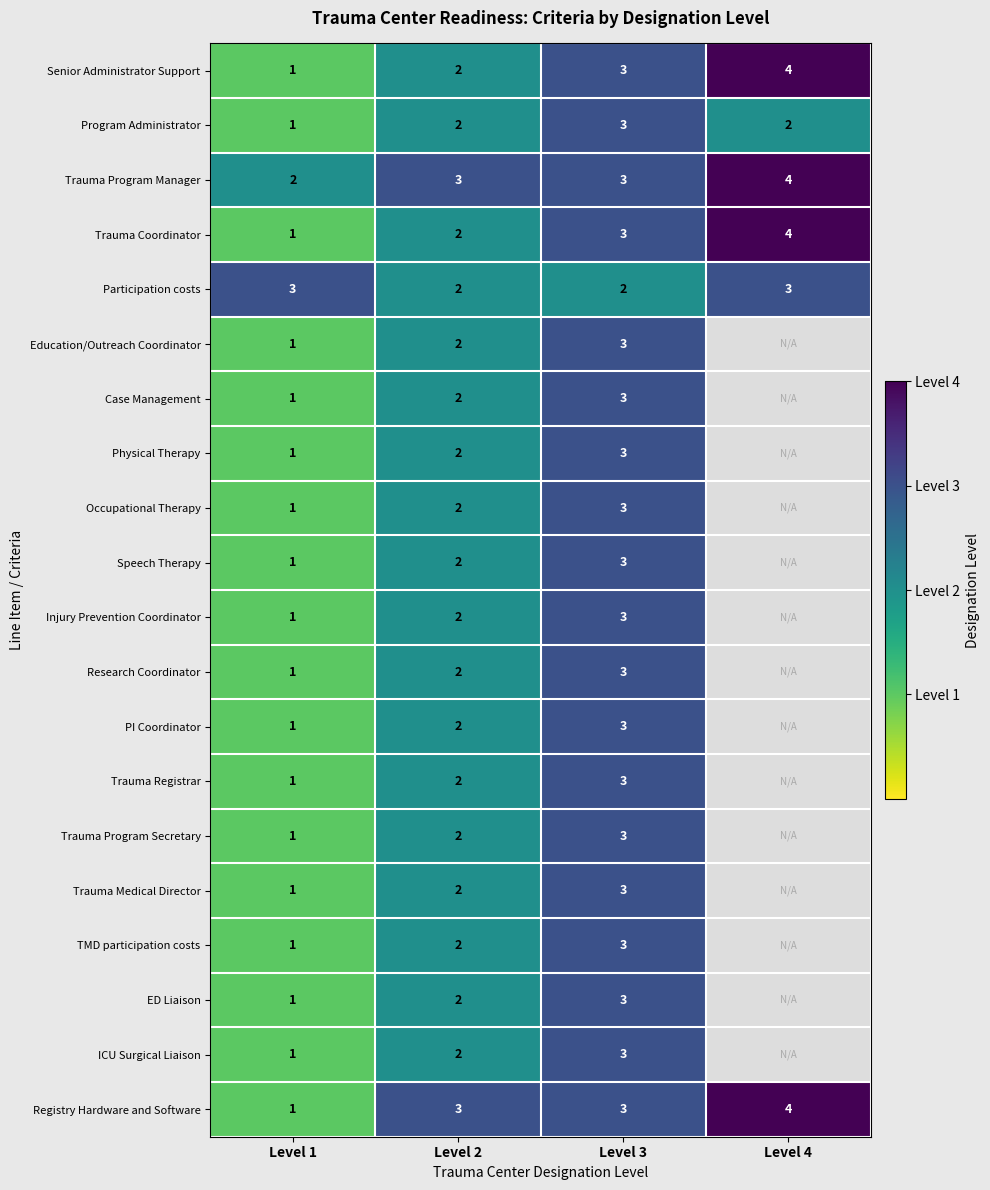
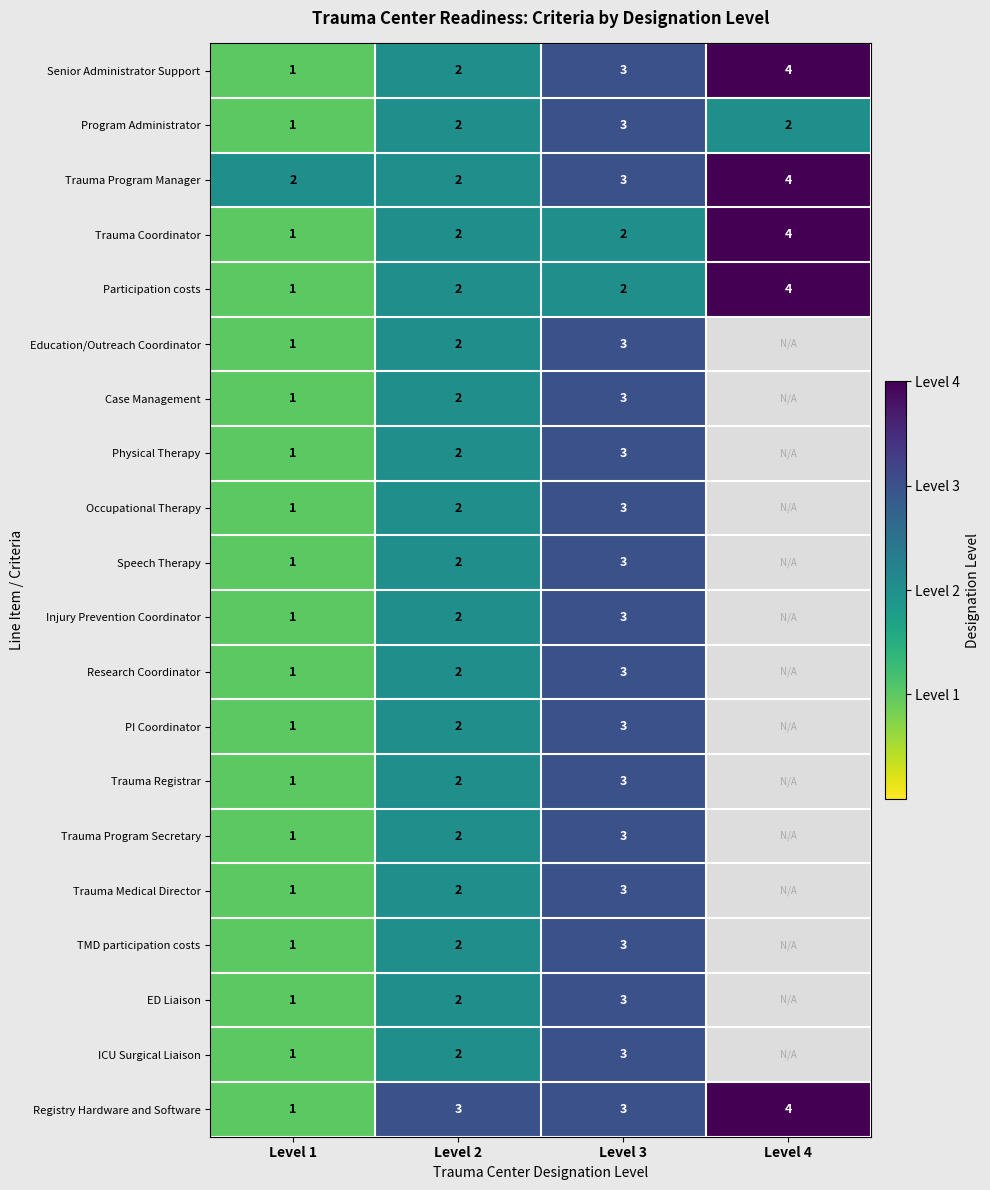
Trauma Program Manager, Level 2: 3 -> 2
Trauma Coordinator, Level 3: 3 -> 2
Participation costs, Level 1: 3 -> 1
Participation costs, Level 4: 3 -> 4
